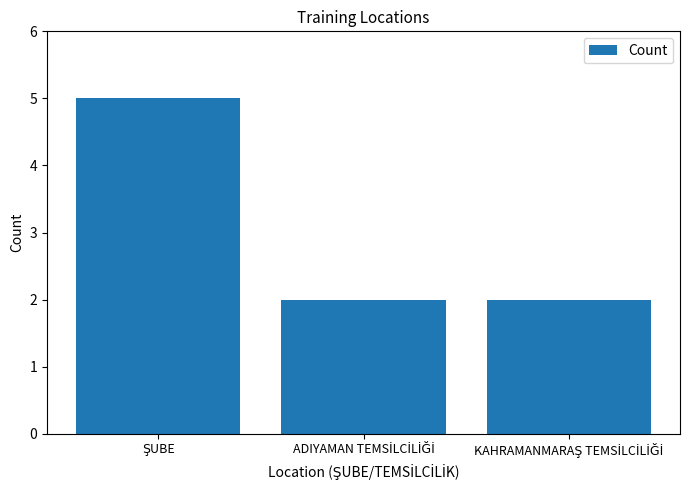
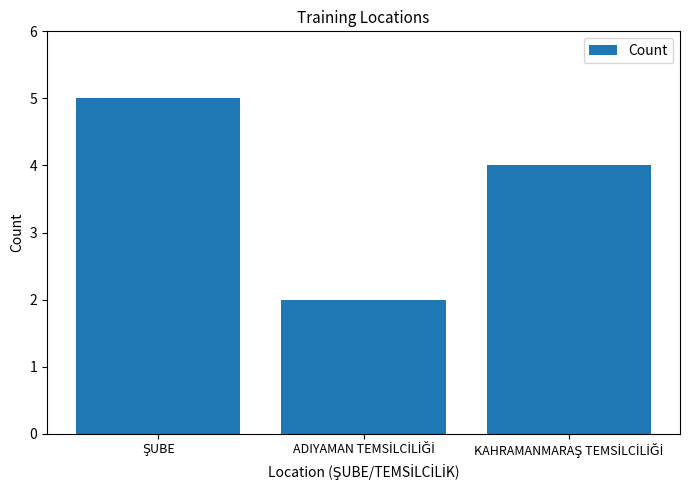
KAHRAMANMARAŞ TEMSİLCİLİĞİ: 2 -> 4
